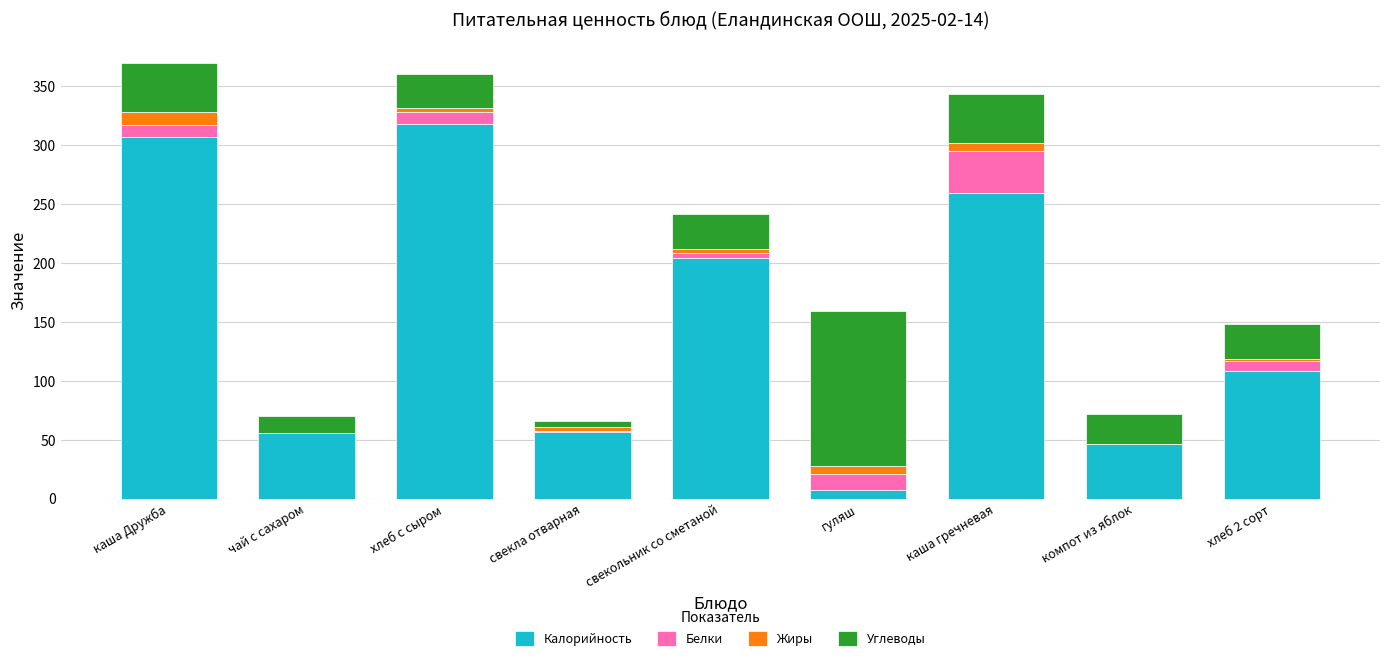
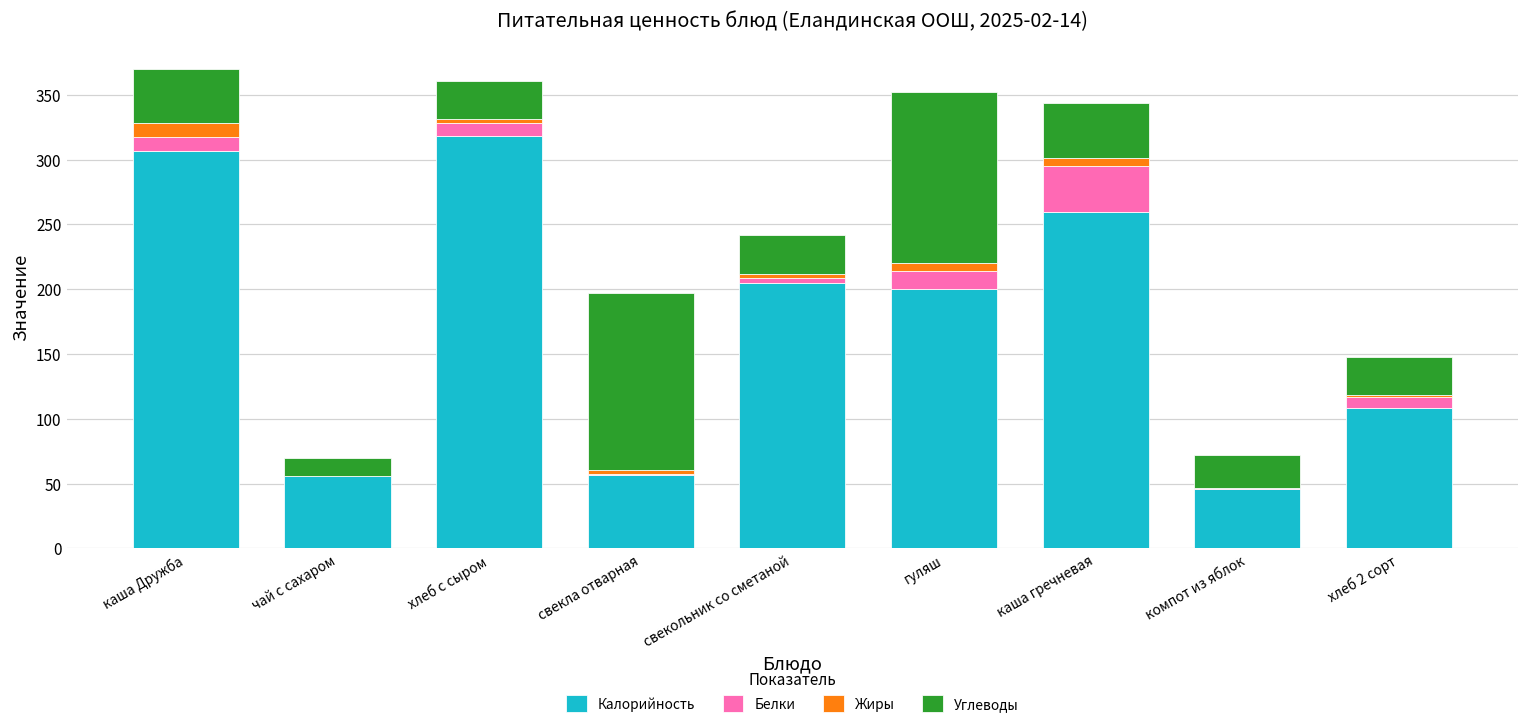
Углеводы, свекла отварная: 5 -> 137
Калорийность, гуляш: 7 -> 200
